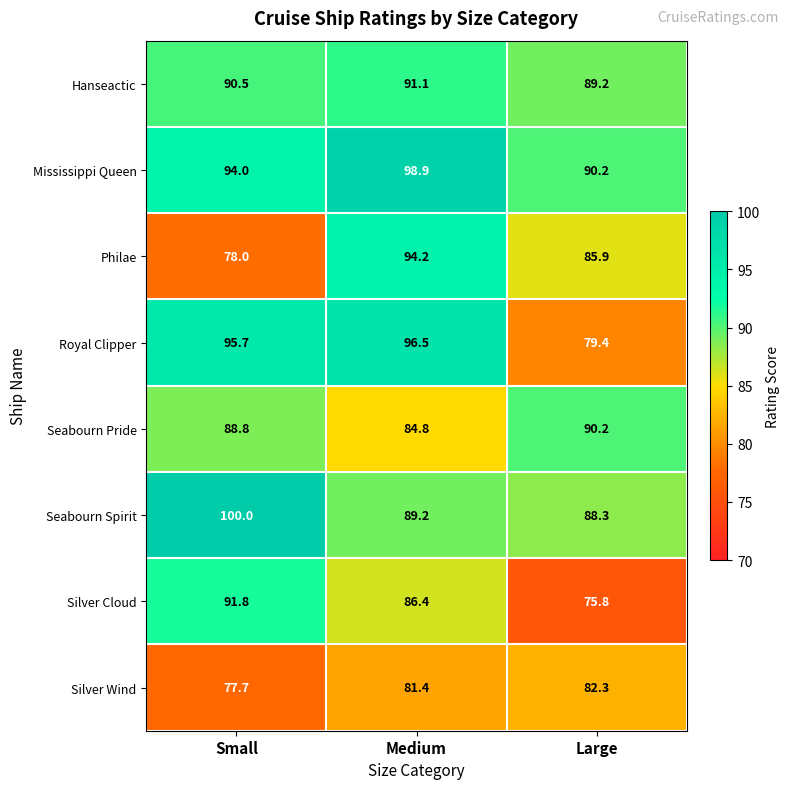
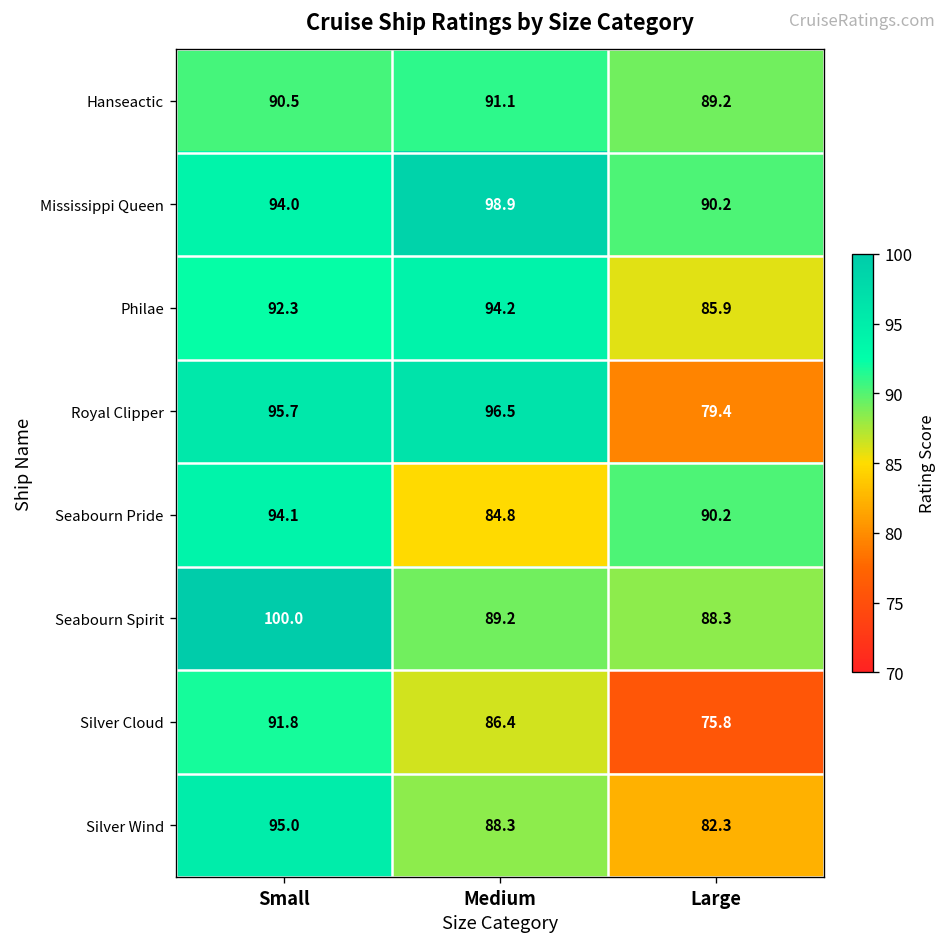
Philae, Small: 78.0 -> 92.3
Seabourn Pride, Small: 88.8 -> 94.1
Silver Wind, Small: 77.7 -> 95.0
Silver Wind, Medium: 81.4 -> 88.3
